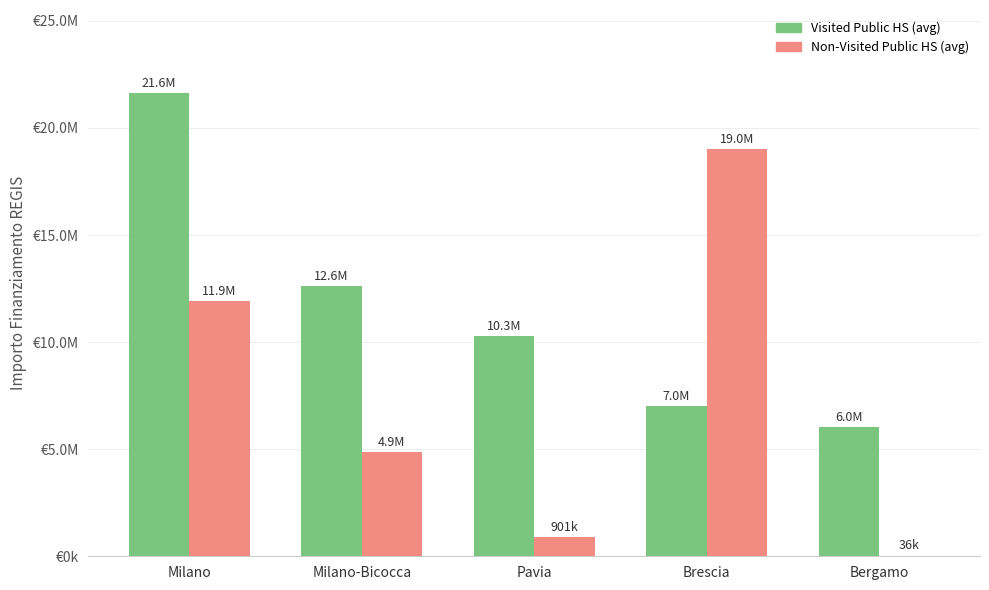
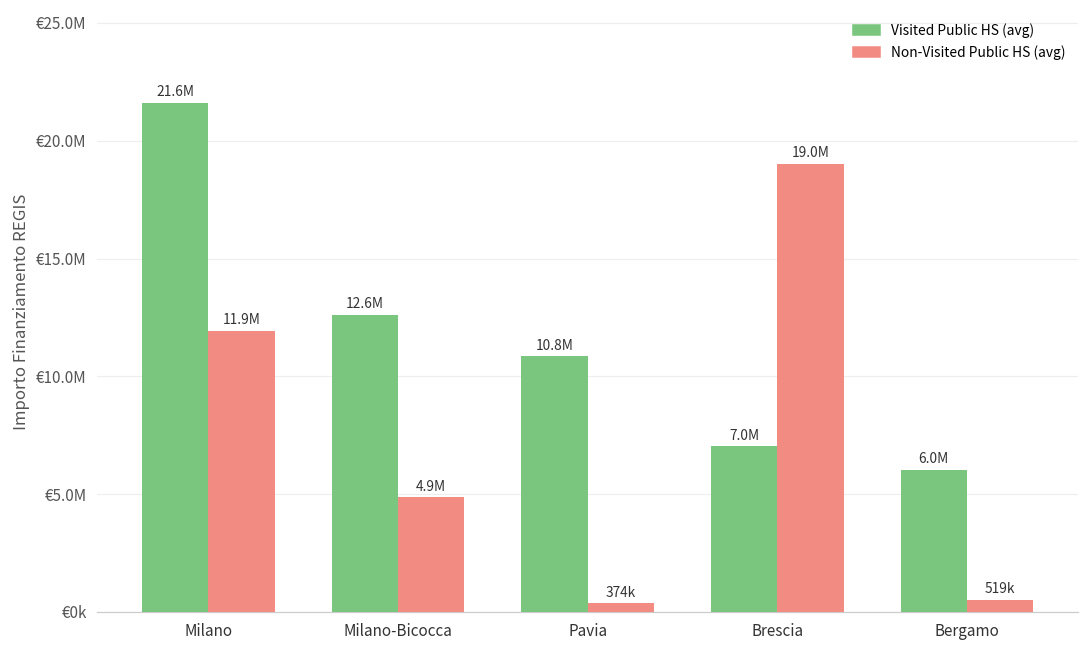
Visited Public HS (avg), Pavia: 10.3M -> 10.8M
Non-Visited Public HS (avg), Pavia: 901k -> 374k
Non-Visited Public HS (avg), Bergamo: 36k -> 519k
